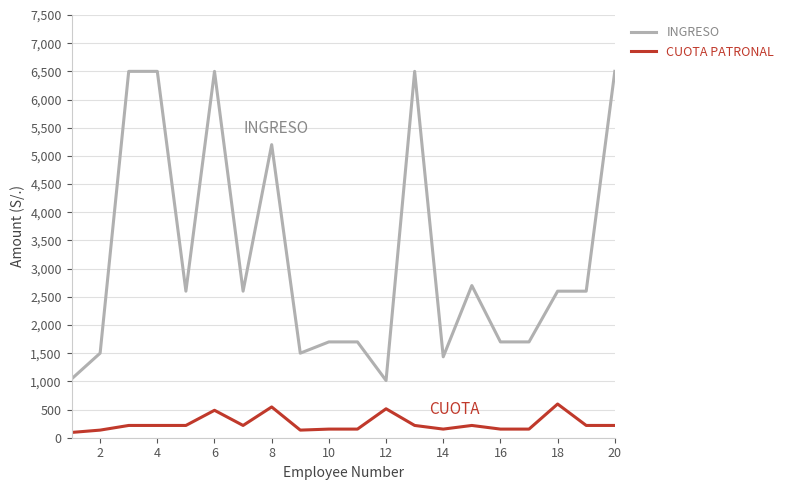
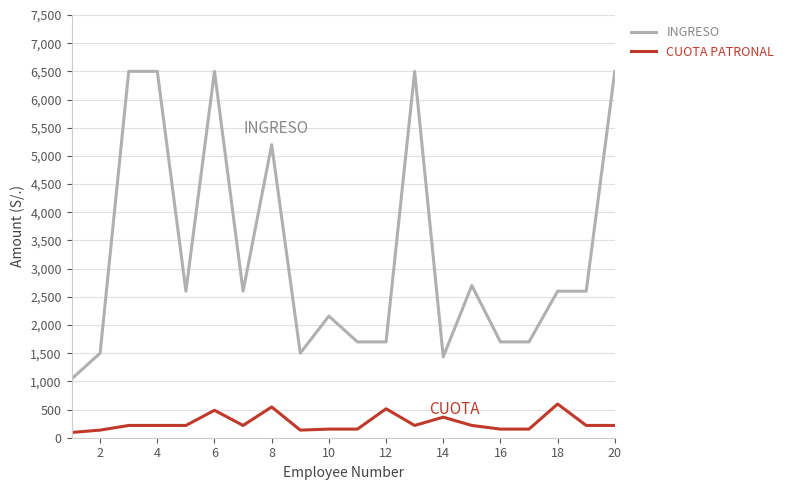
INGRESO, 10: 1,700 -> 2,200
INGRESO, 12: 1,000 -> 1,700
CUOTA PATRONAL, 14: 200 -> 400
